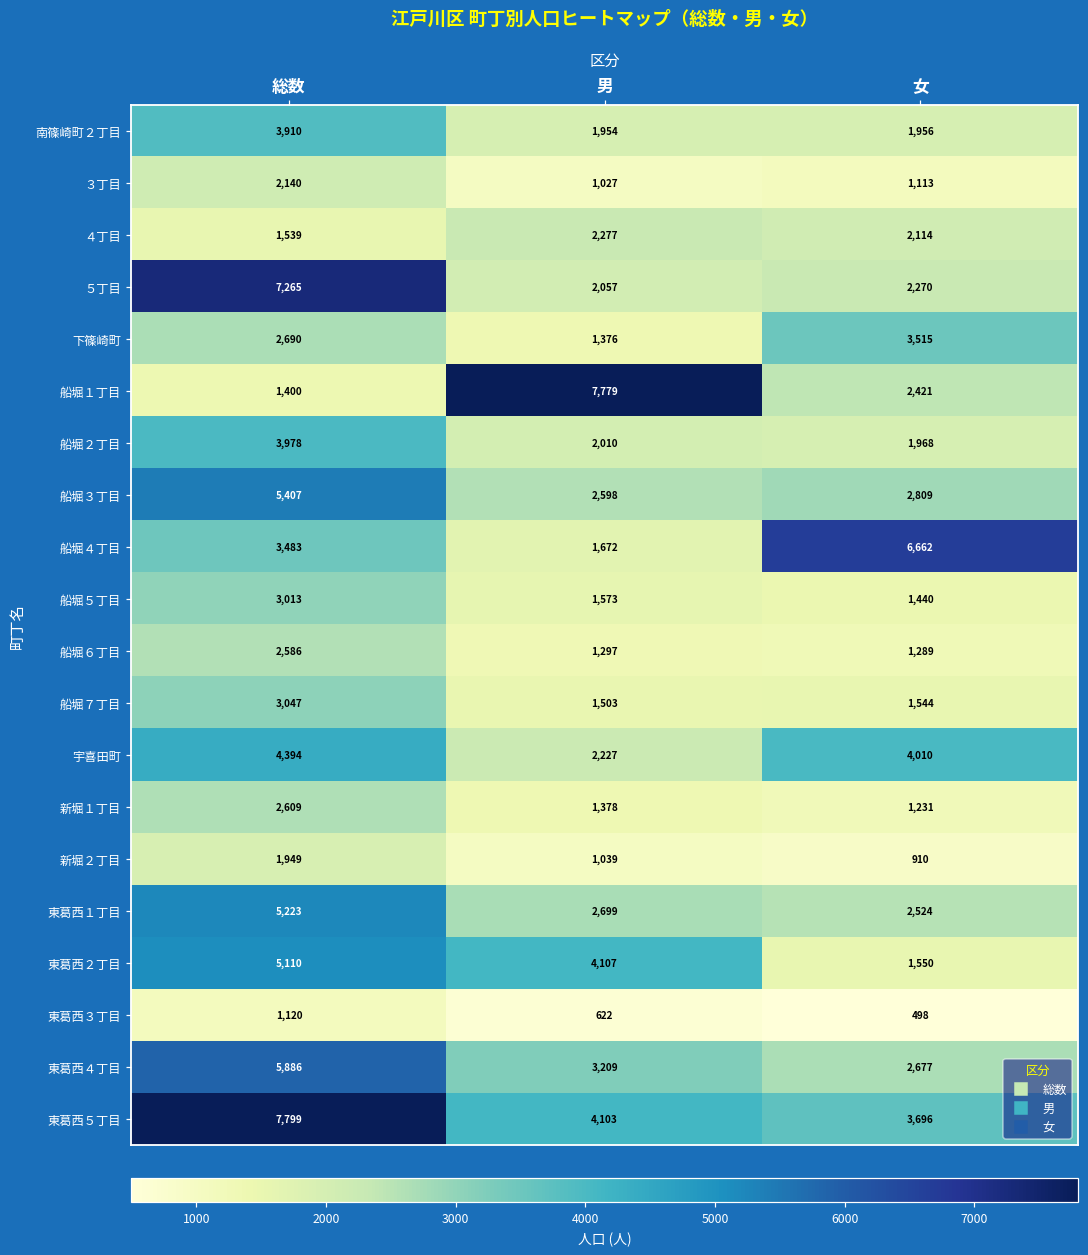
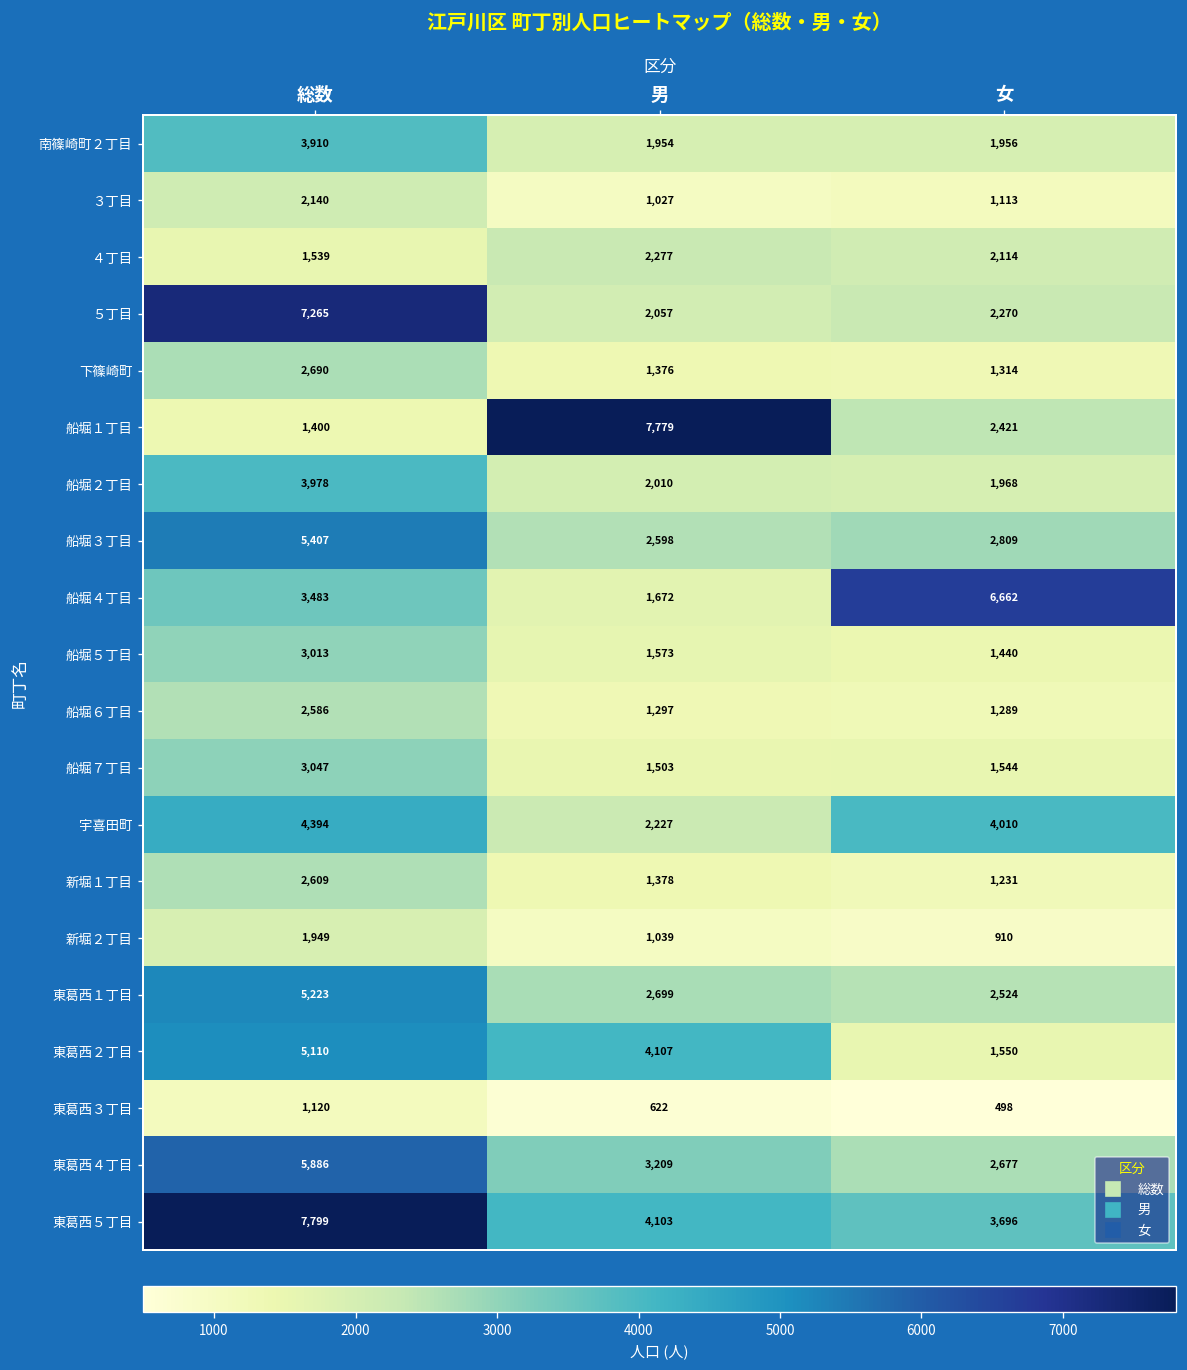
下篠崎町, 女: 3,515 -> 1,314
